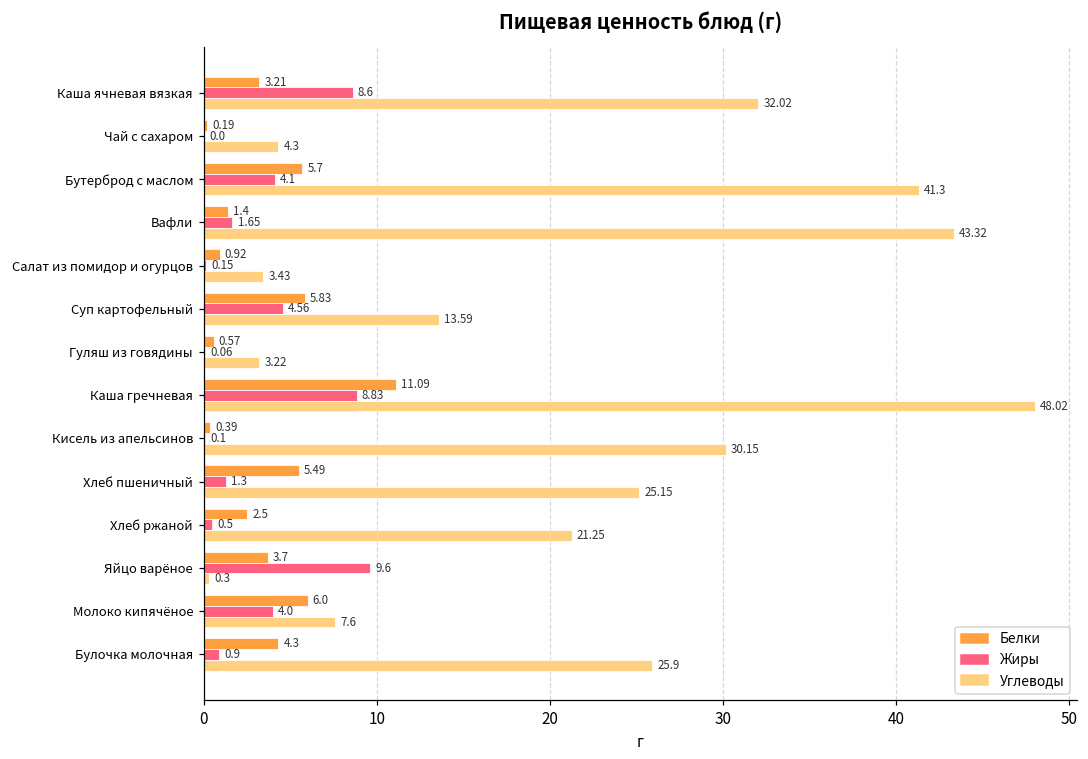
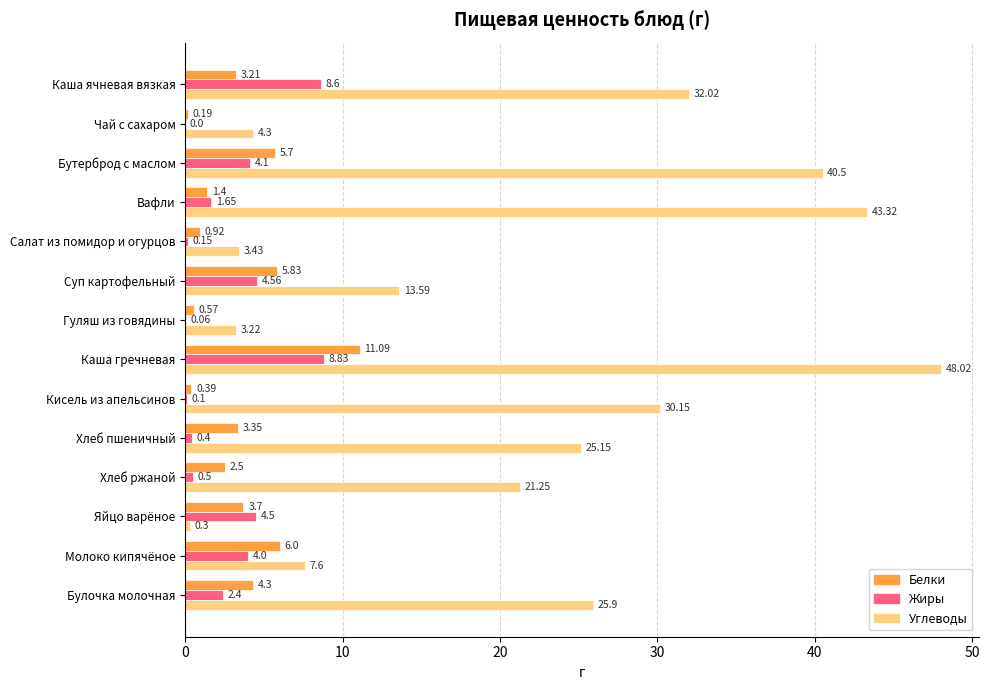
Углеводы, Бутерброд с маслом: 41.3 -> 40.5
Белки, Хлеб пшеничный: 5.49 -> 3.35
Жиры, Хлеб пшеничный: 1.3 -> 0.4
Жиры, Яйцо варёное: 9.6 -> 4.5
Жиры, Булочка молочная: 0.9 -> 2.4
